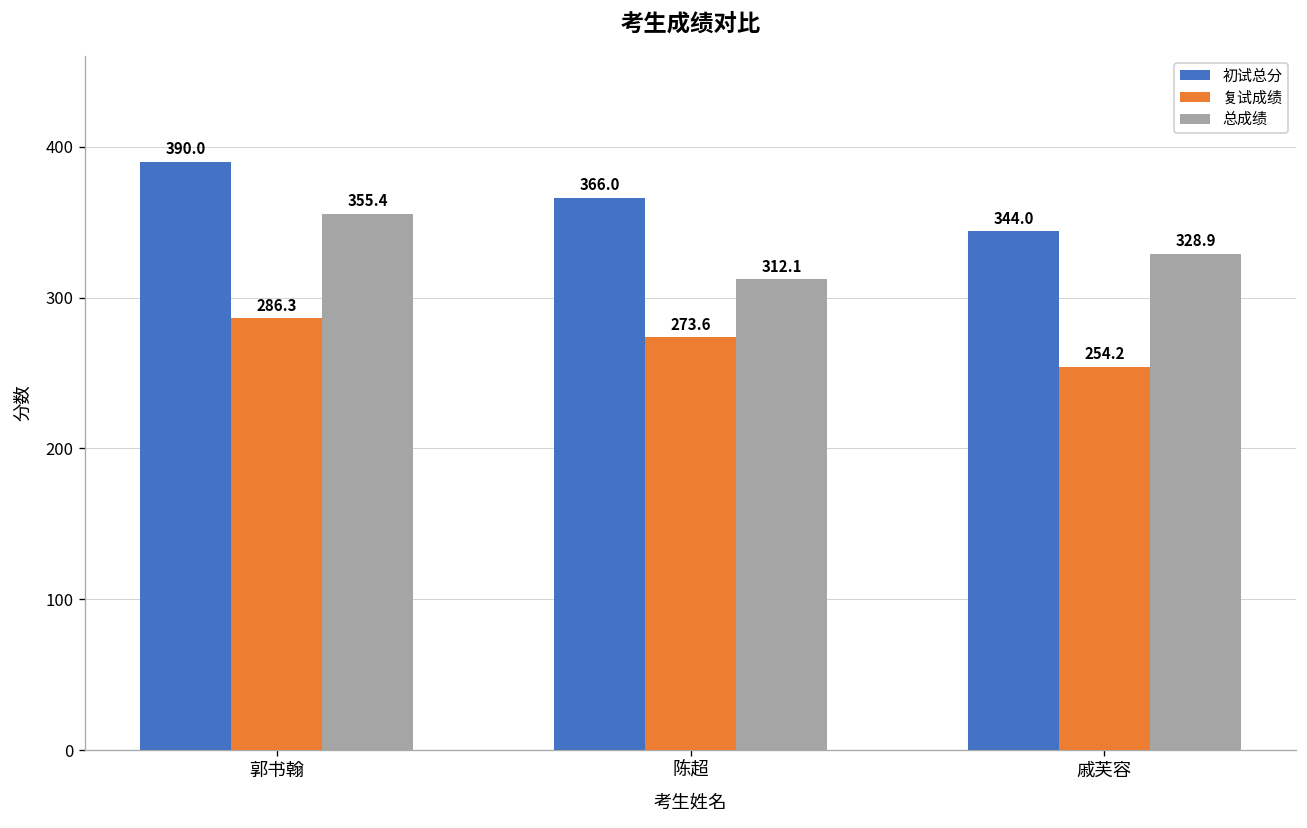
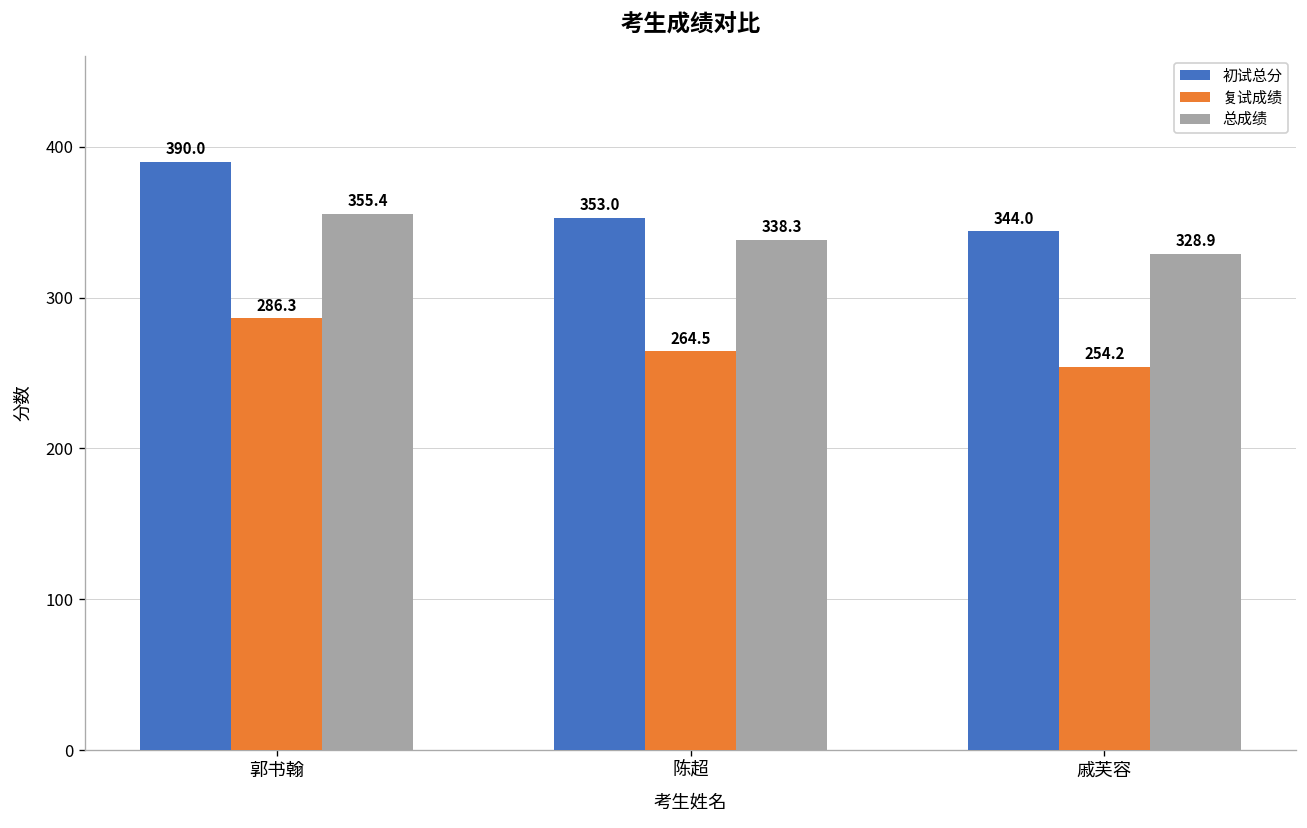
初试总分, 陈超: 366.0 -> 353.0
复试成绩, 陈超: 273.6 -> 264.5
总成绩, 陈超: 312.1 -> 338.3
